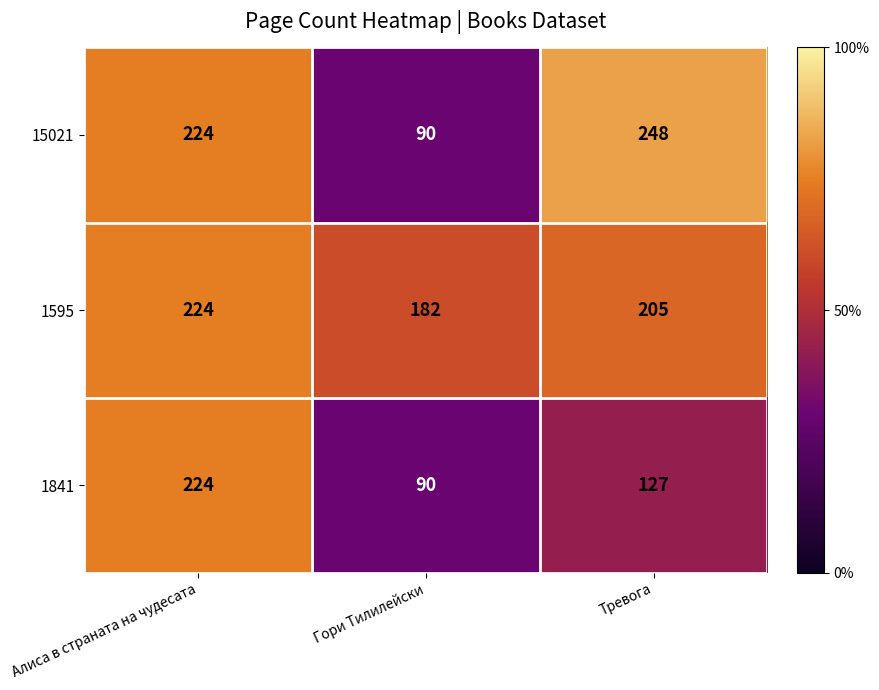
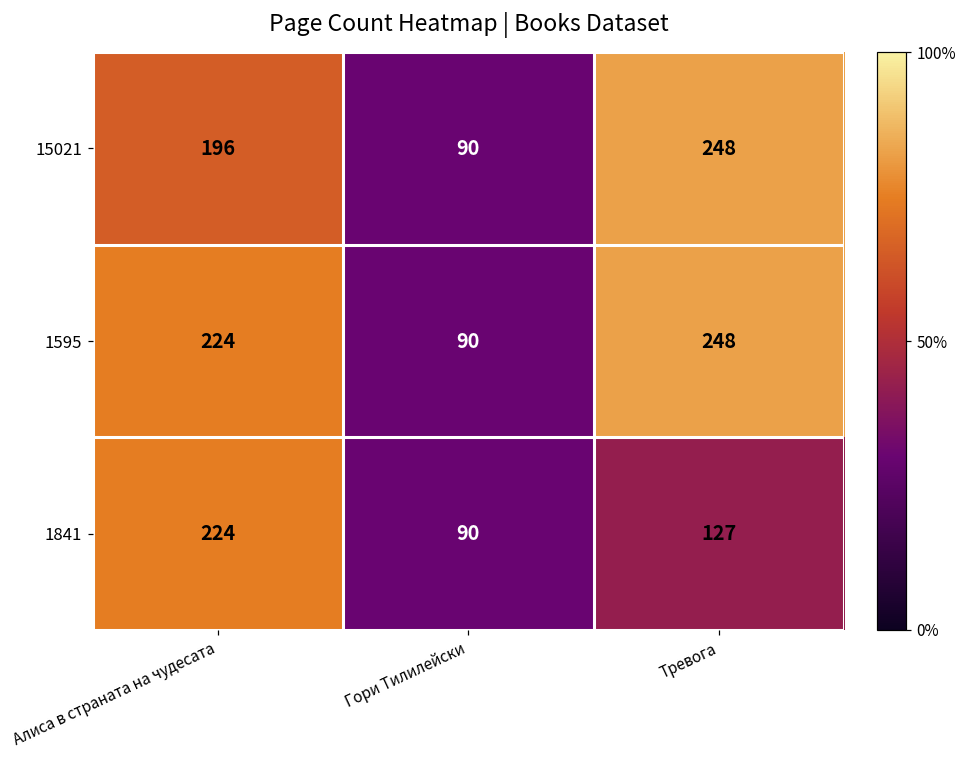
15021, Алиса в страната на чудесата: 224 -> 196
1595, Гори Тилилейски: 182 -> 90
1595, Тревога: 205 -> 248
